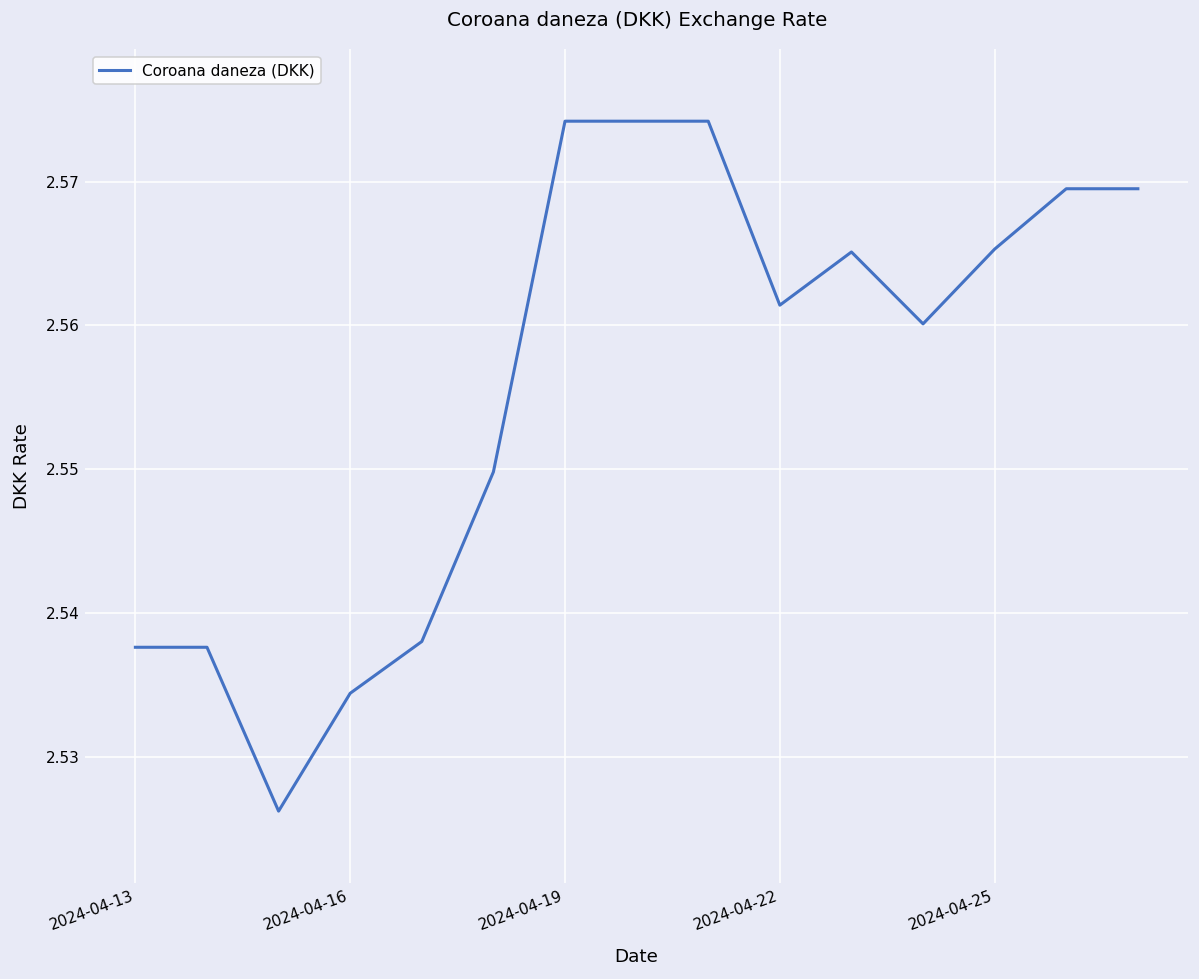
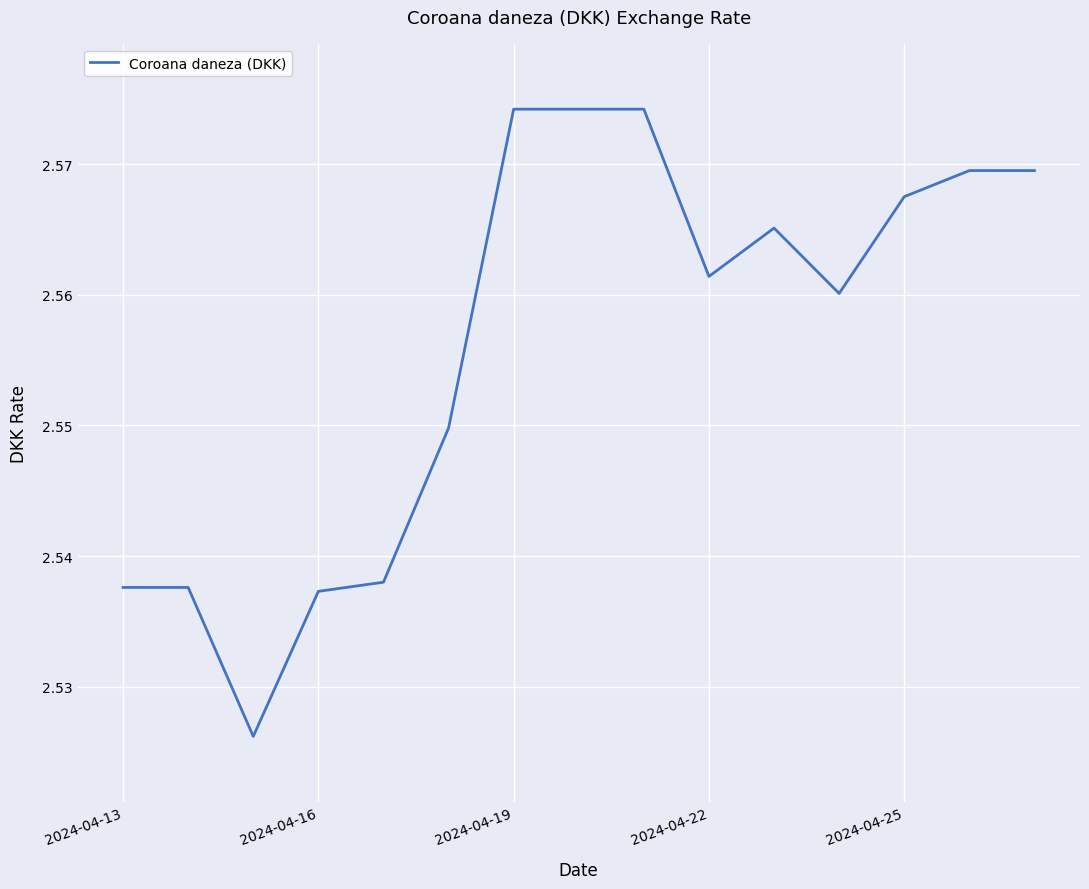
2024-04-16: 2.5344 -> 2.5373
2024-04-25: 2.5653 -> 2.5675
